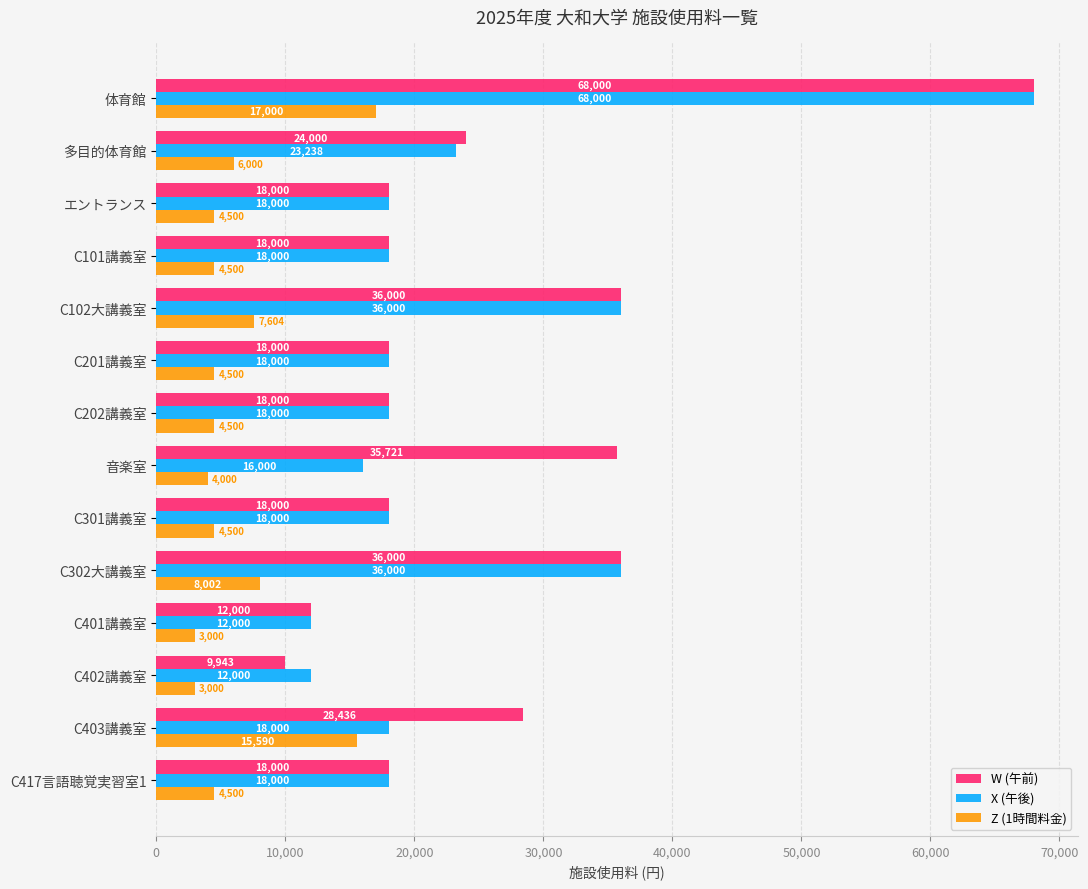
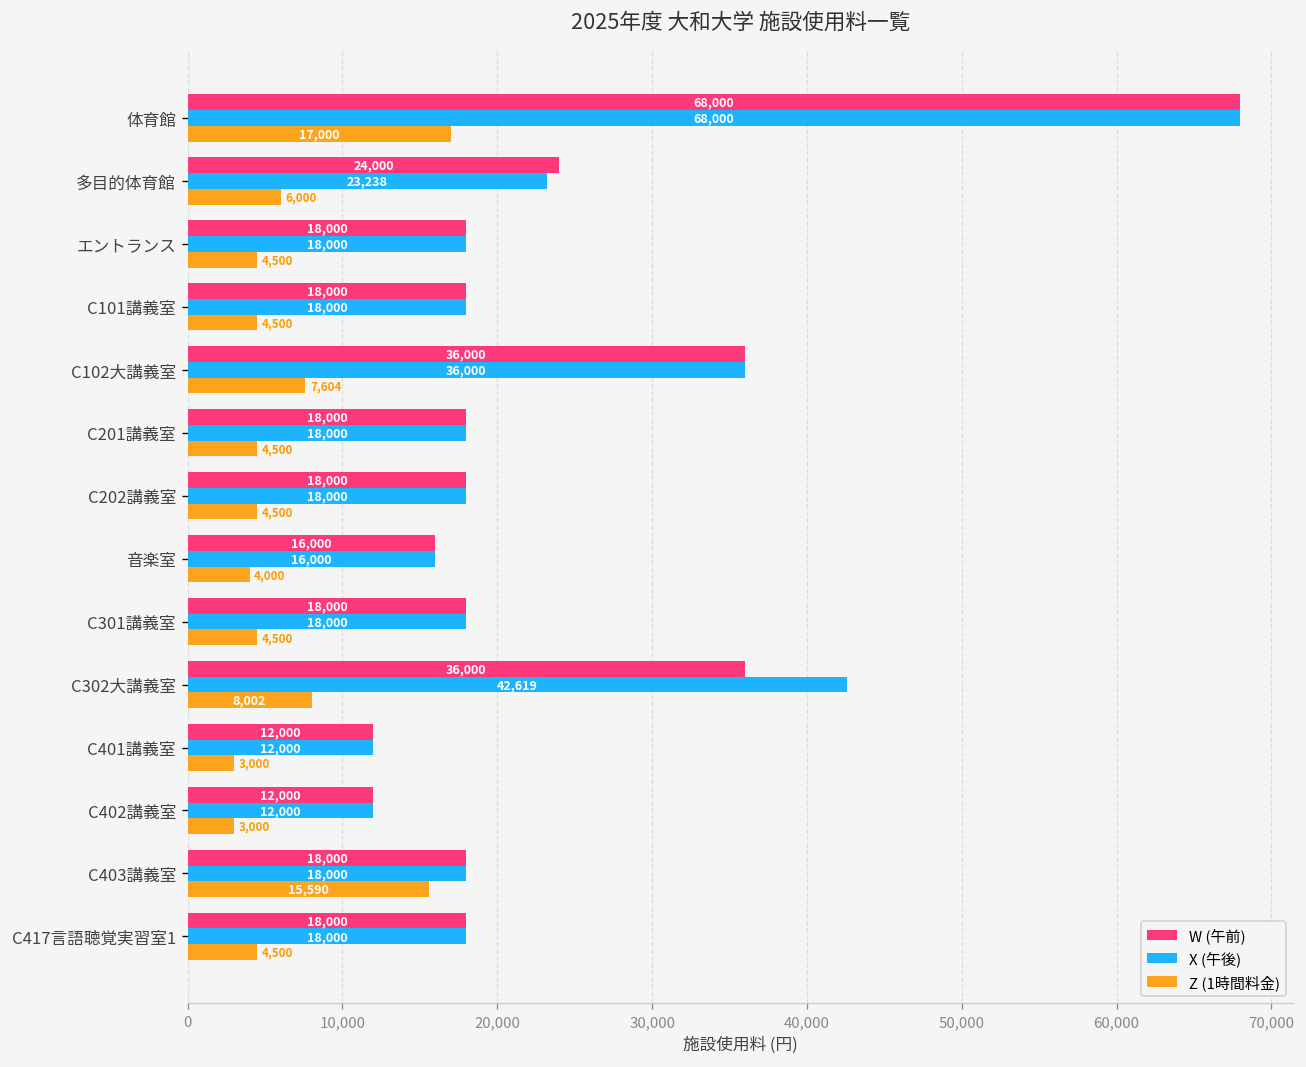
W (午前), 音楽室: 35,721 -> 16,000
X (午後), C302大講義室: 36,000 -> 42,619
W (午前), C402講義室: 9,943 -> 12,000
W (午前), C403講義室: 28,436 -> 18,000
